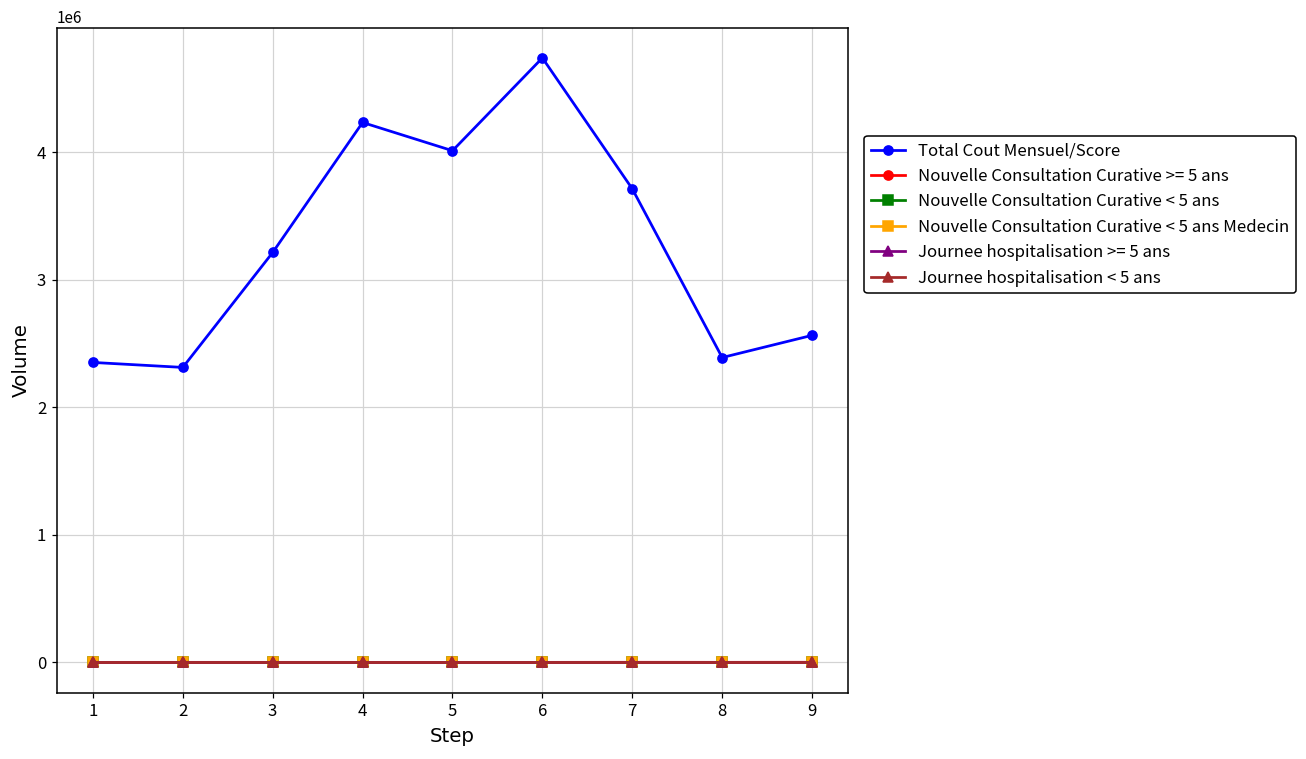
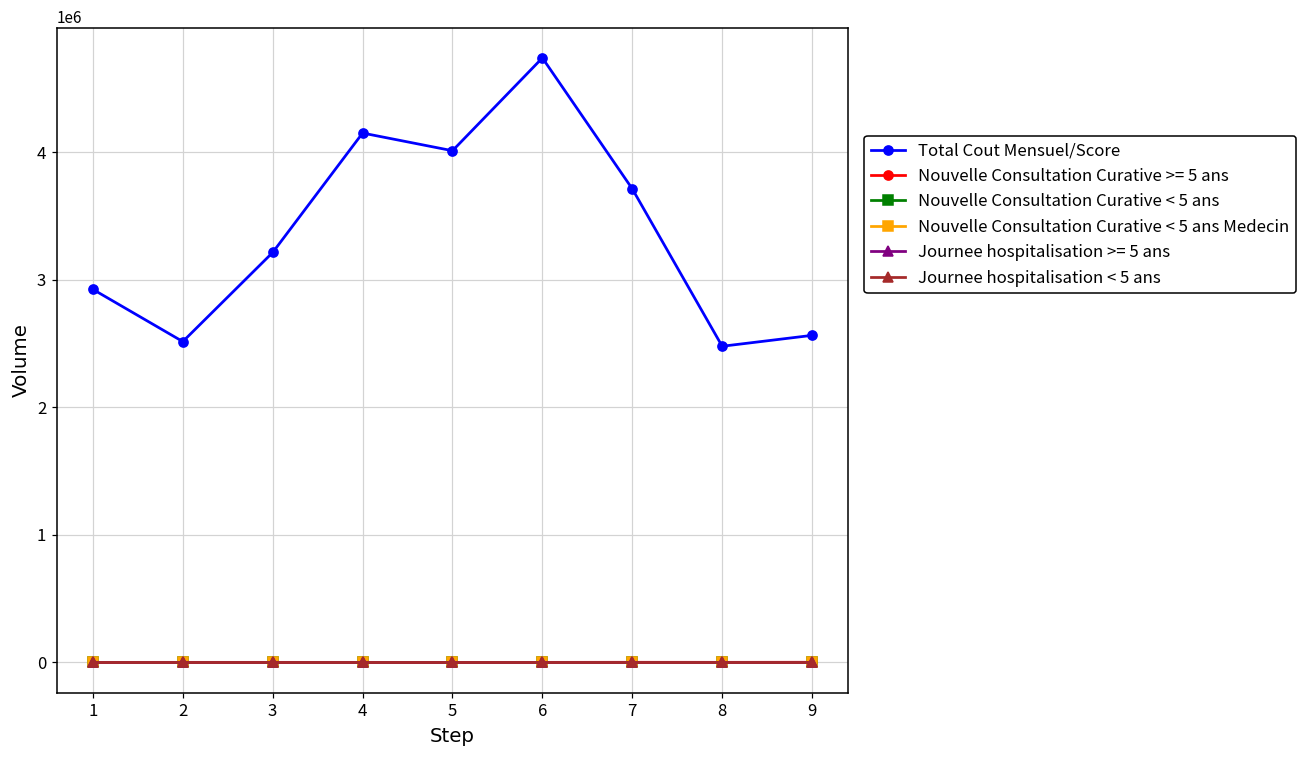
Total Cout Mensuel/Score, 1: 2350000 -> 2920000
Total Cout Mensuel/Score, 2: 2310000 -> 2520000
Total Cout Mensuel/Score, 4: 4230000 -> 4150000
Total Cout Mensuel/Score, 8: 2390000 -> 2480000
